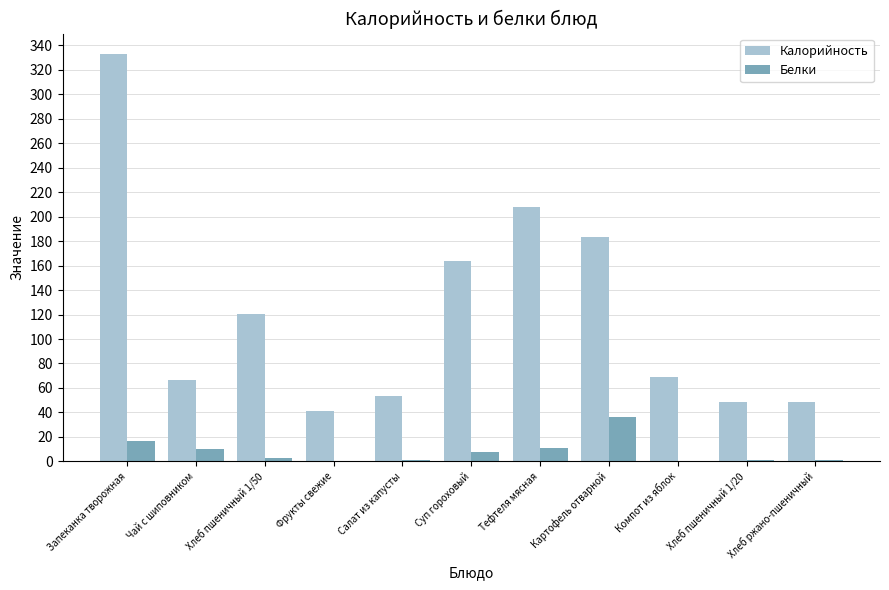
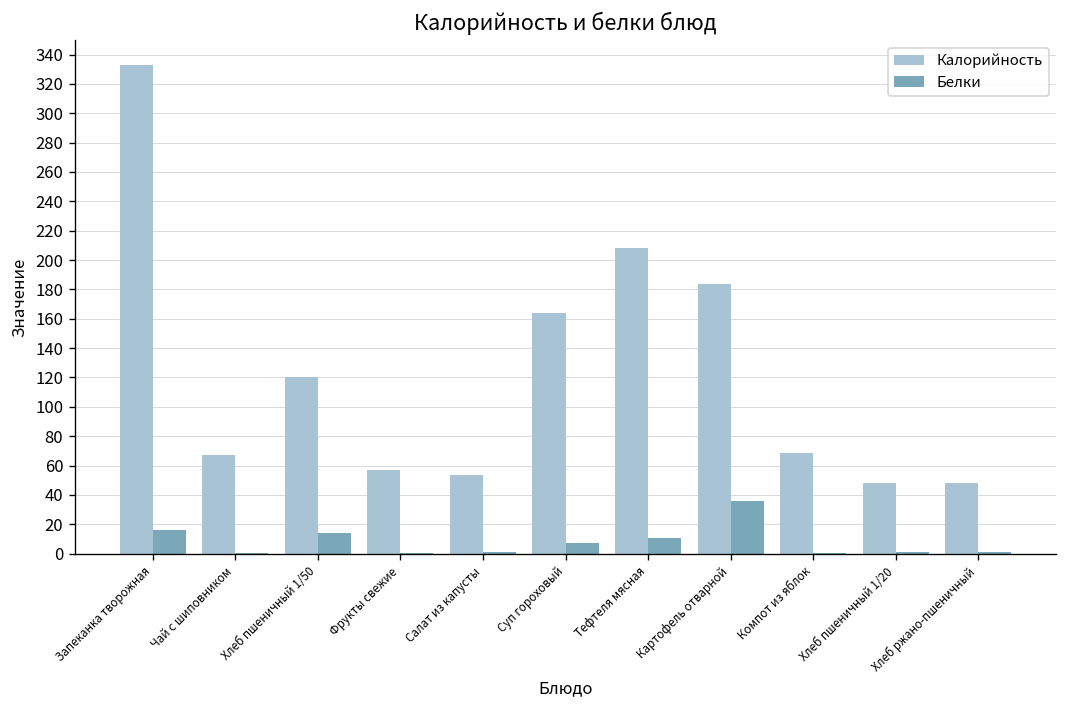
Белки, Чай с шиповником: 10 -> 0
Белки, Хлеб пшеничный 1/50: 3 -> 14
Калорийность, Фрукты свежие: 41 -> 57
